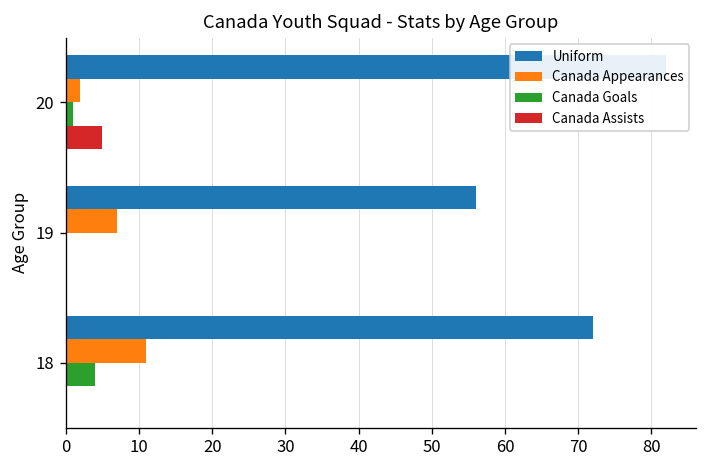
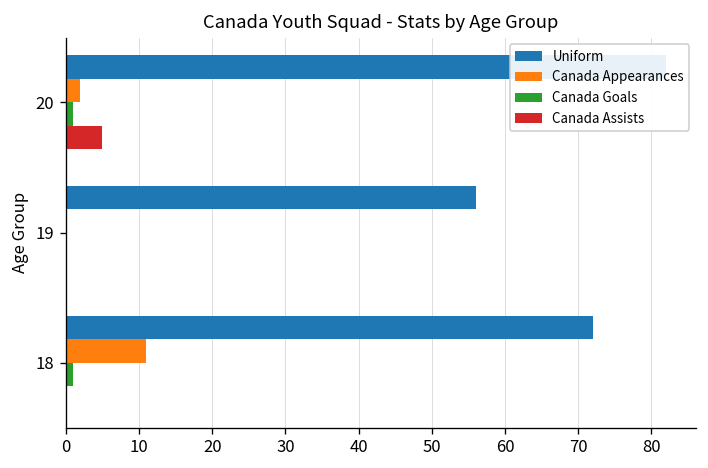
Canada Appearances, 19: 7 -> 0
Canada Goals, 18: 4 -> 1
